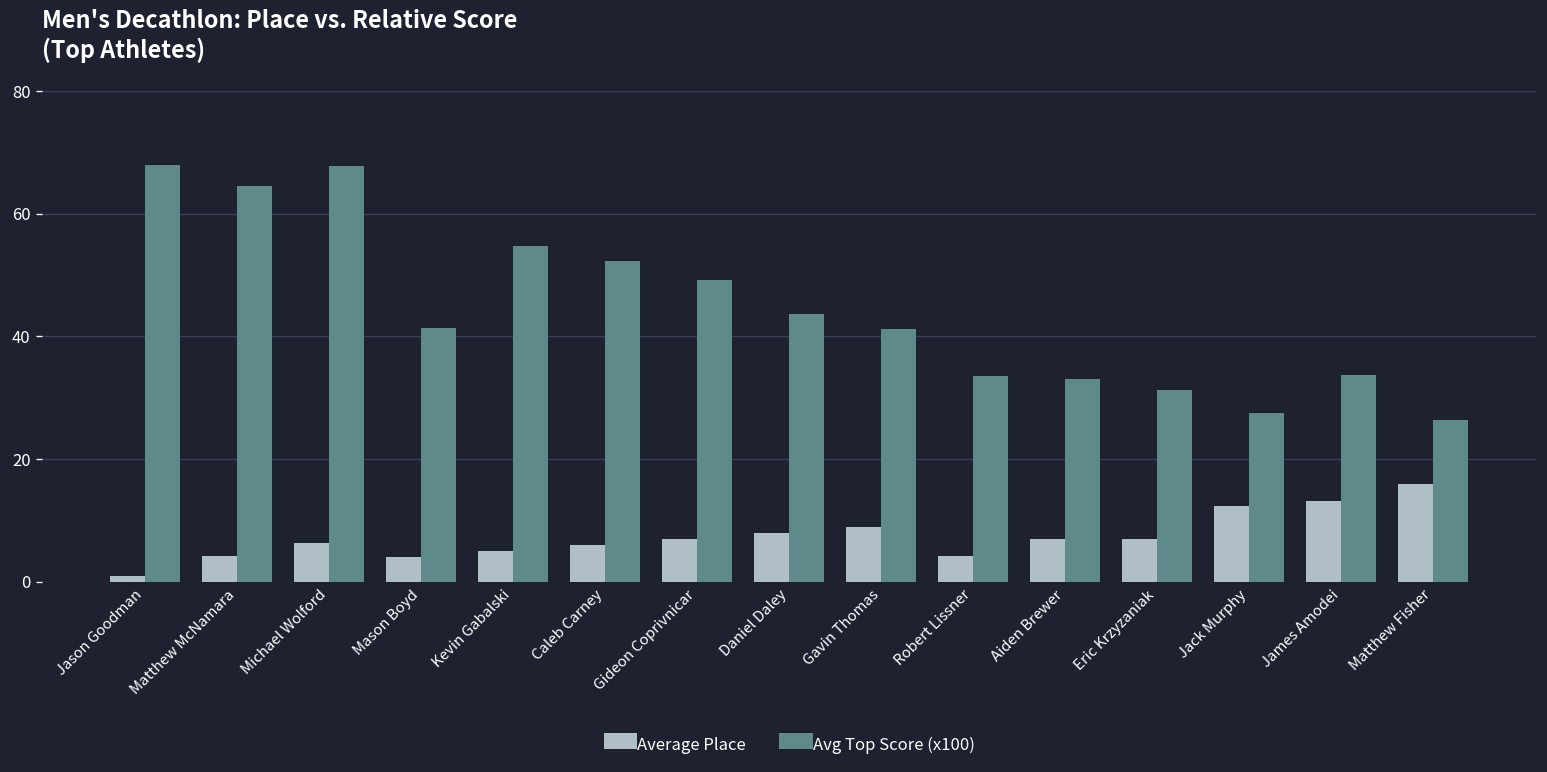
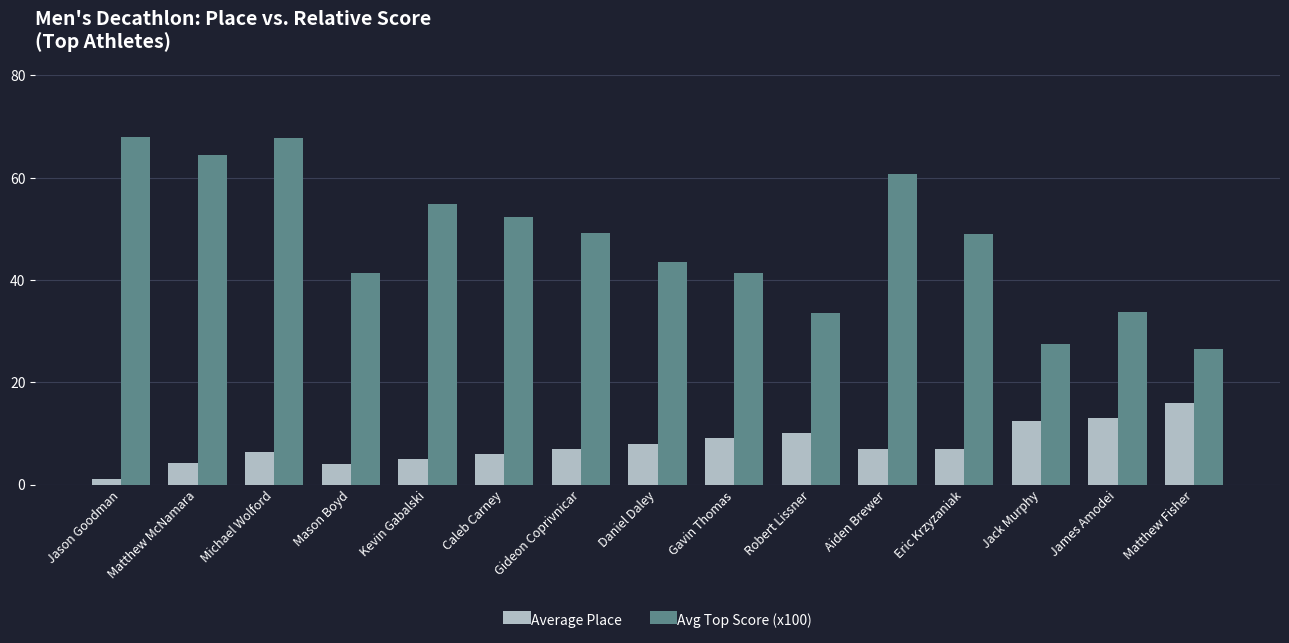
Average Place, Robert Lissner: 4 -> 10
Avg Top Score (x100), Aiden Brewer: 33 -> 61
Avg Top Score (x100), Eric Krzyzaniak: 31 -> 49
